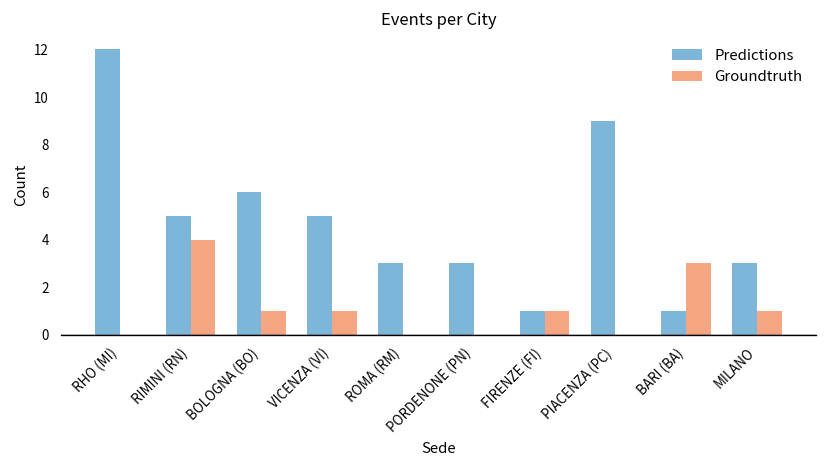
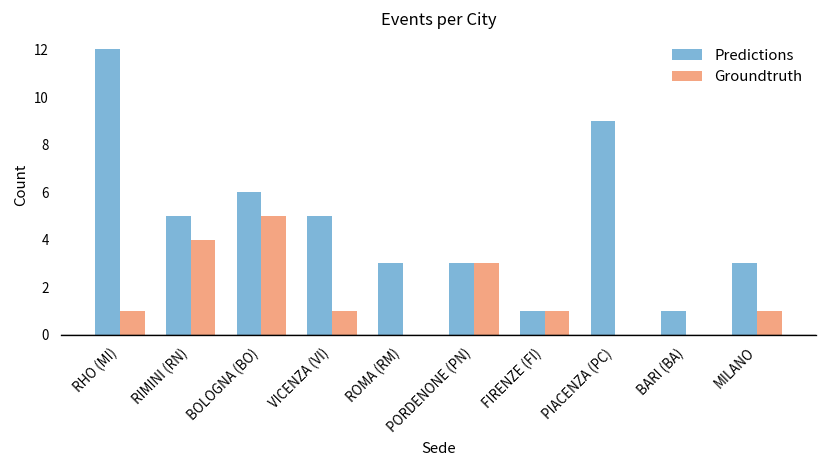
Groundtruth, RHO (MI): 0 -> 1
Groundtruth, BOLOGNA (BO): 1 -> 5
Groundtruth, PORDENONE (PN): 0 -> 3
Groundtruth, BARI (BA): 3 -> 0
